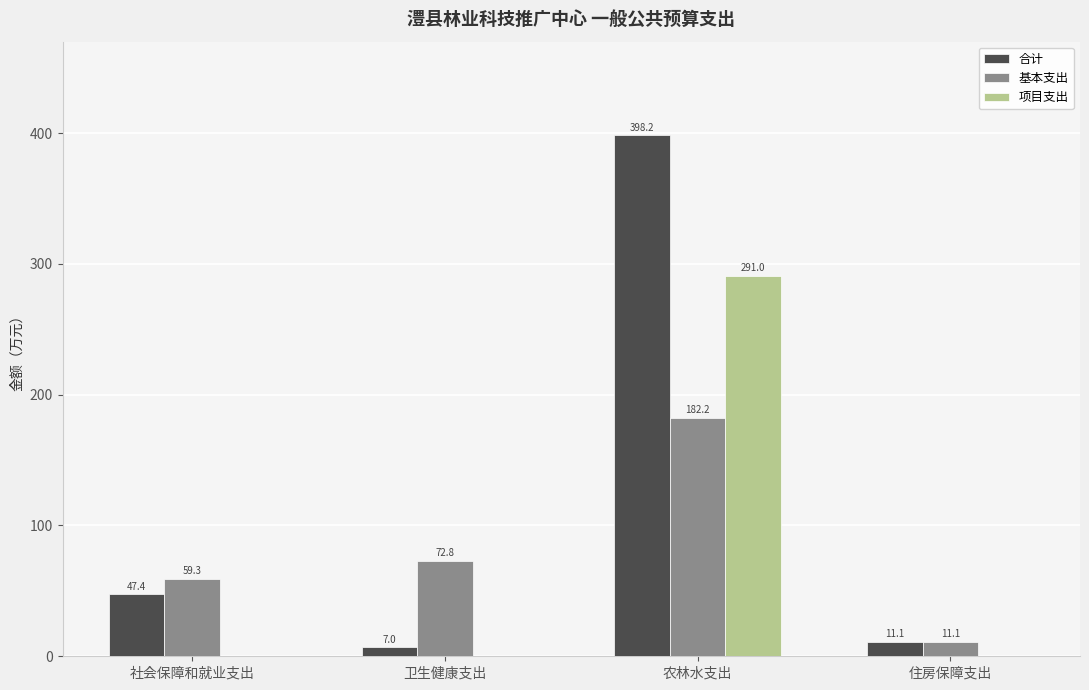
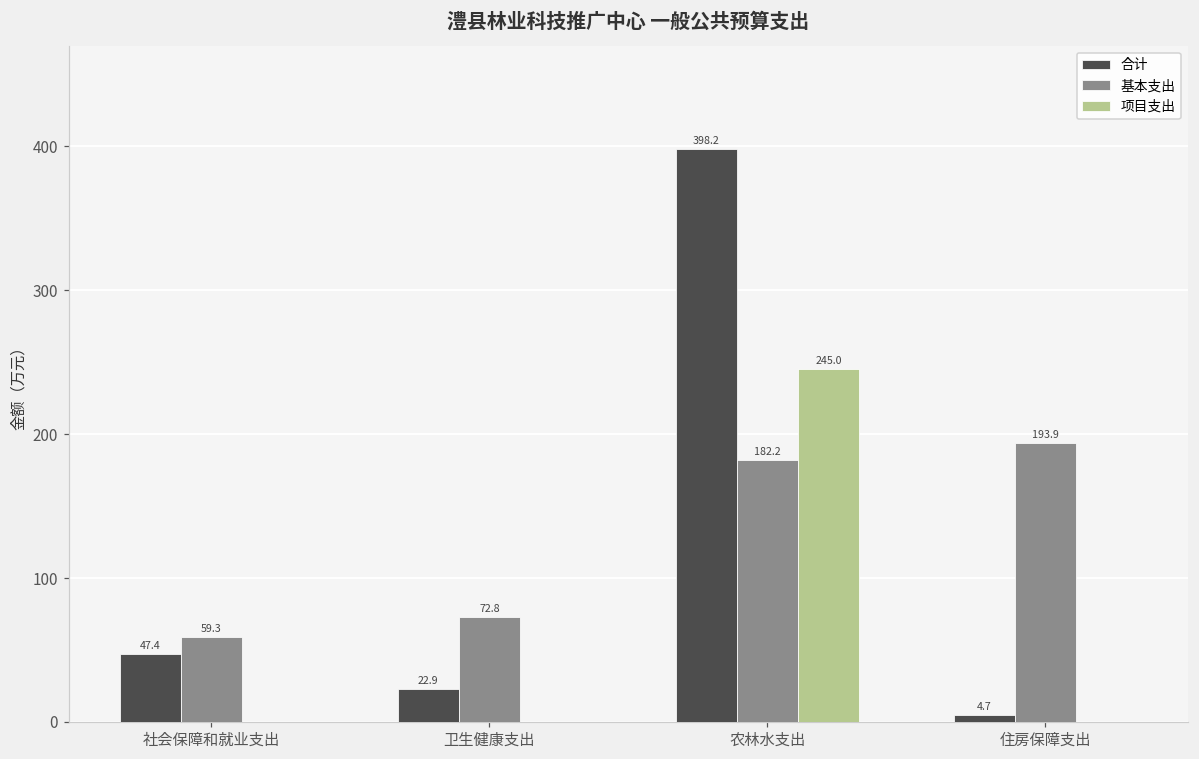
合计, 卫生健康支出: 7.0 -> 22.9
项目支出, 农林水支出: 291.0 -> 245.0
合计, 住房保障支出: 11.1 -> 4.7
基本支出, 住房保障支出: 11.1 -> 193.9
